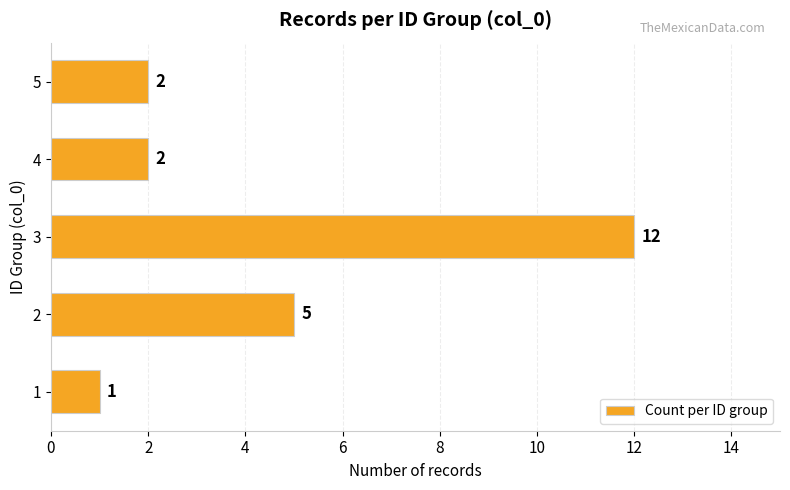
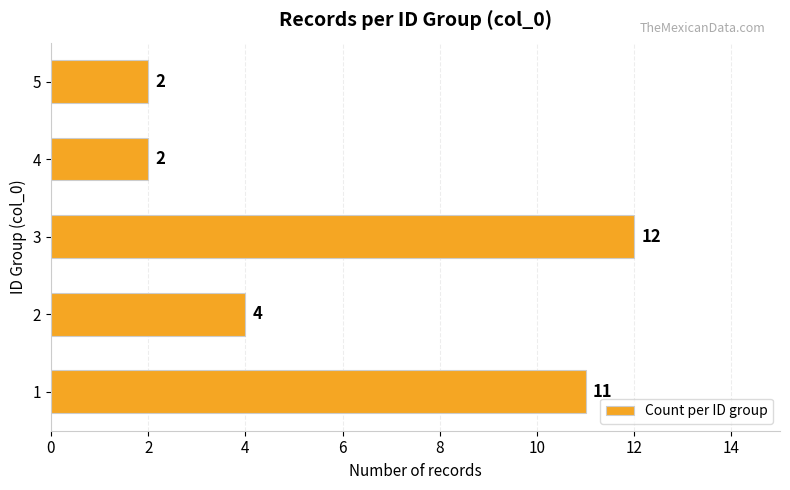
2: 5 -> 4
1: 1 -> 11
